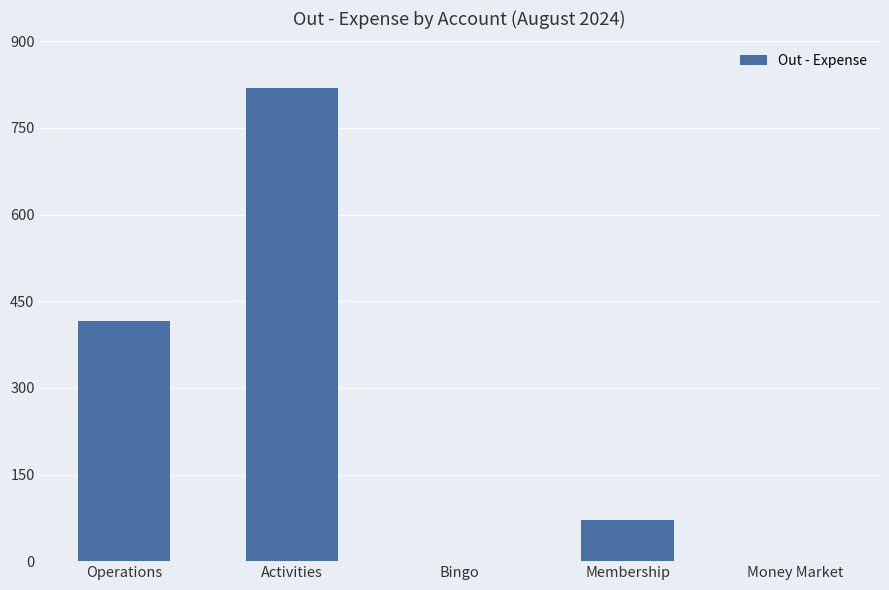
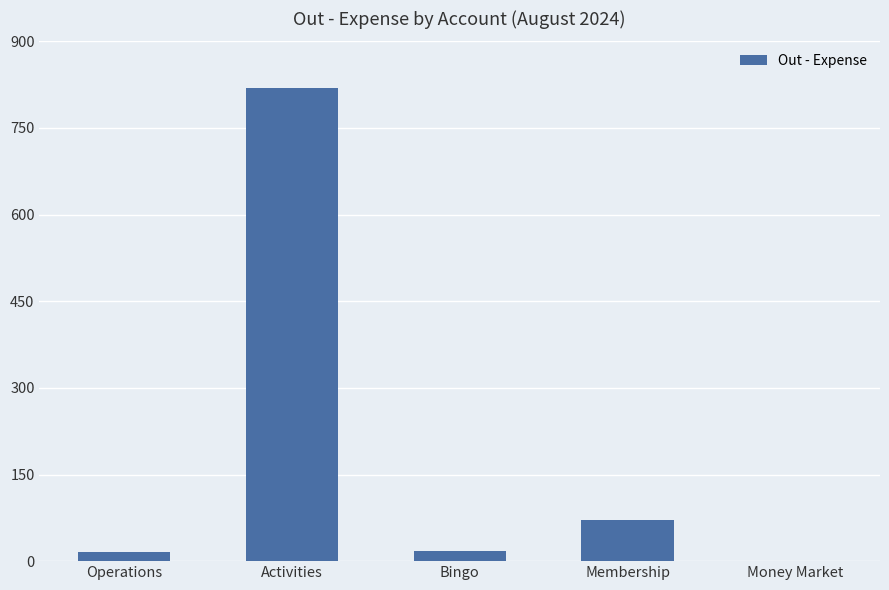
Operations: 420 -> 20
Bingo: 0 -> 20
